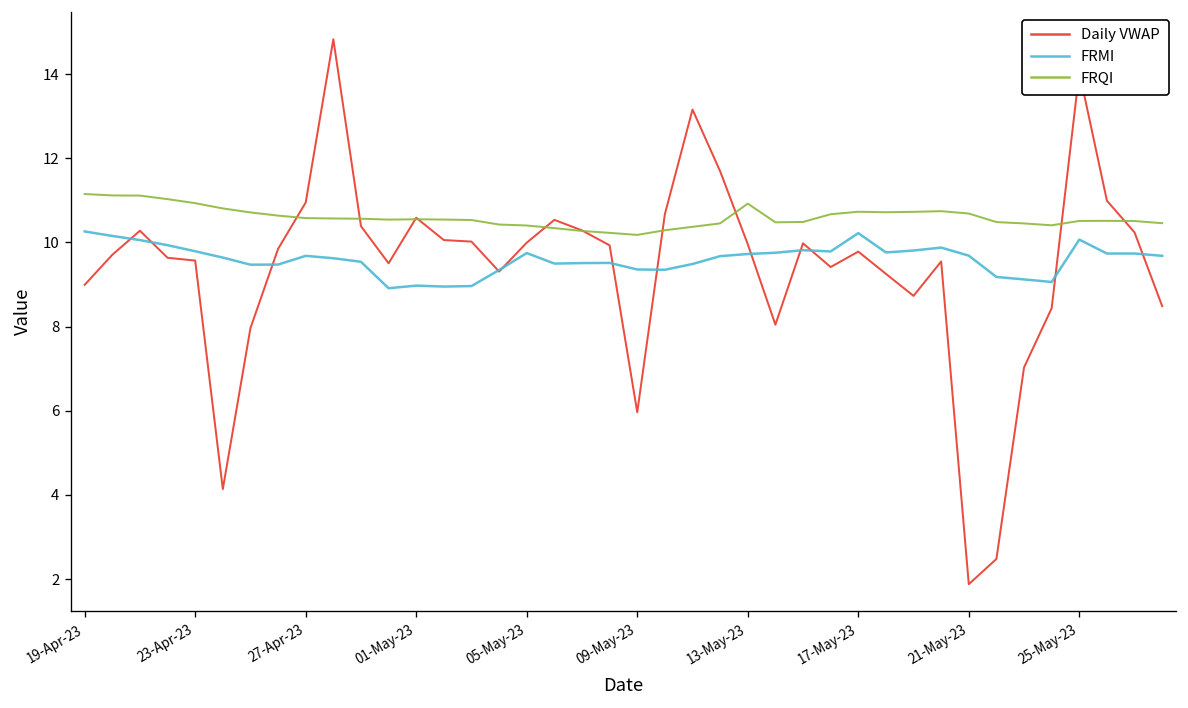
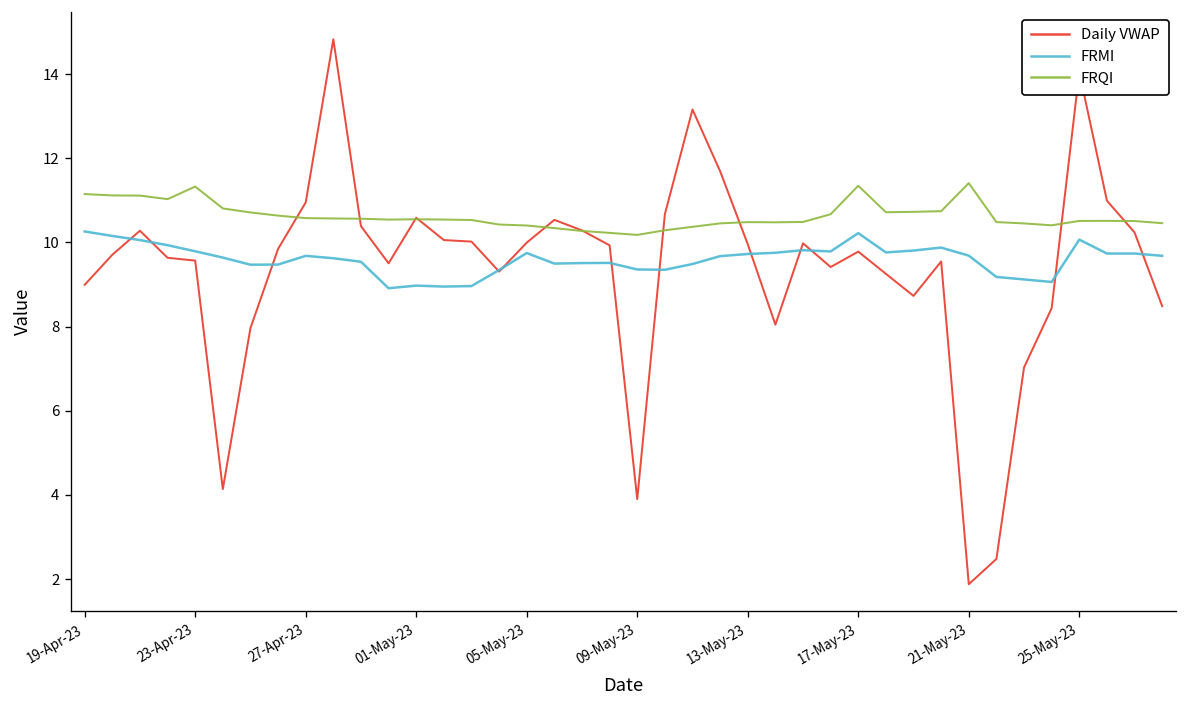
FRQI, 23-Apr-23: 10.9 -> 11.3
Daily VWAP, 09-May-23: 6.0 -> 3.9
FRQI, 13-May-23: 10.9 -> 10.5
FRQI, 17-May-23: 10.7 -> 11.3
FRQI, 21-May-23: 10.7 -> 11.4
